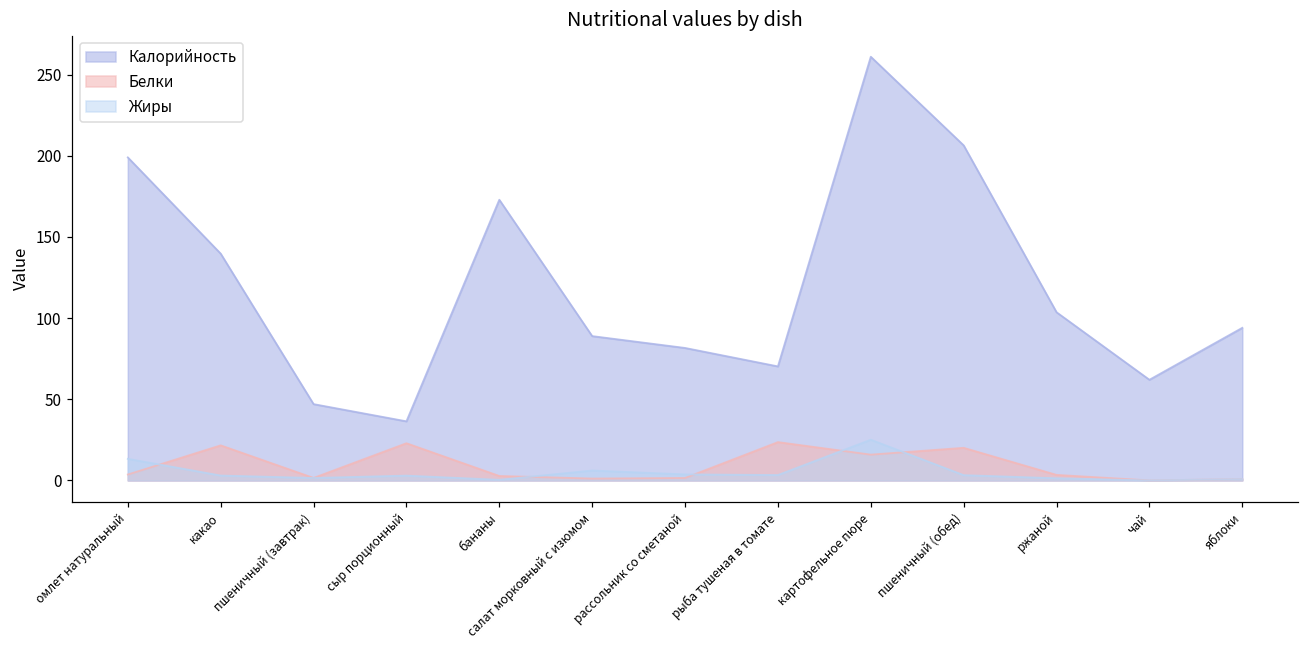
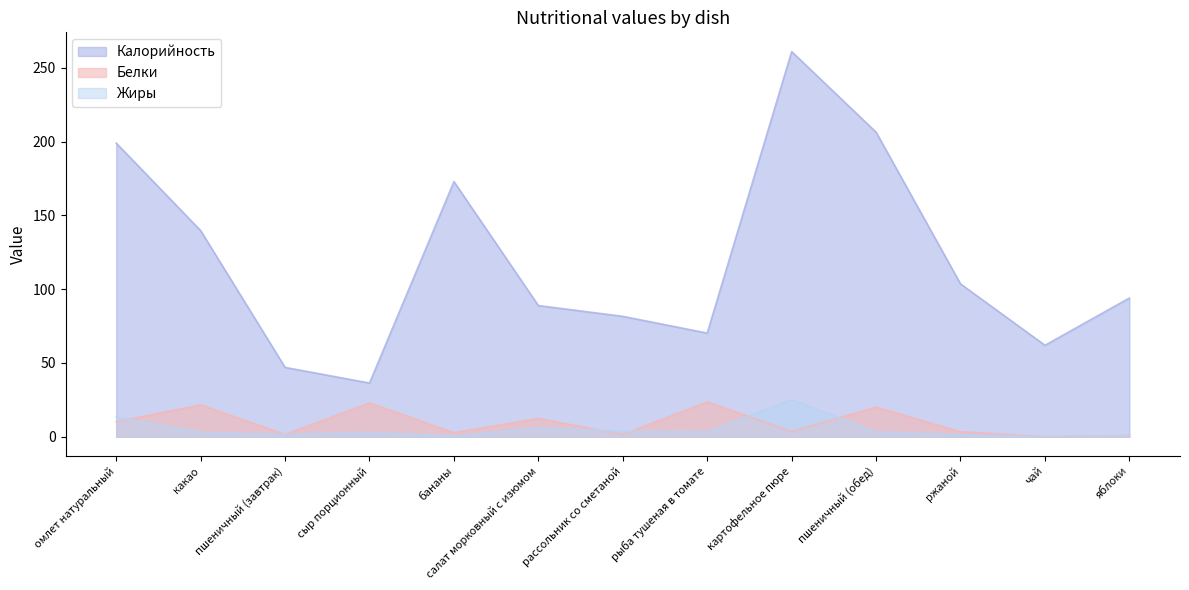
Белки, омлет натуральный: 4 -> 10
Белки, салат морковный с изюмом: 1 -> 12
Белки, картофельное пюре: 16 -> 4
